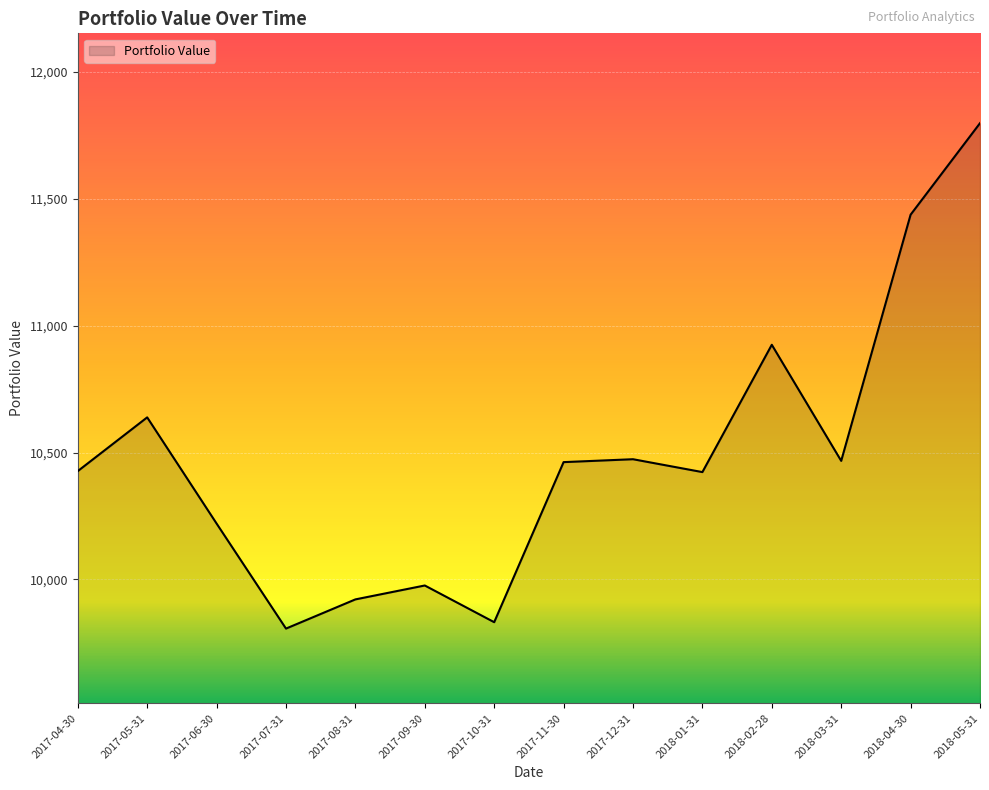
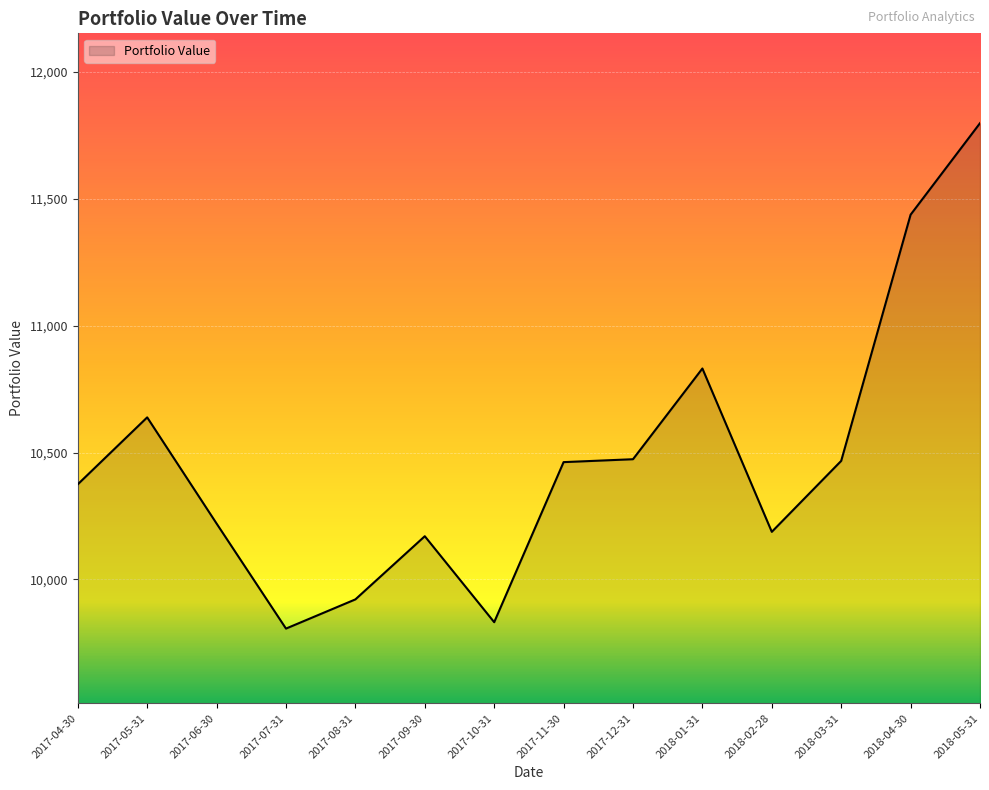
2017-04-30: 10,430 -> 10,370
2017-09-30: 9,980 -> 10,170
2018-01-31: 10,420 -> 10,830
2018-02-28: 10,920 -> 10,190
